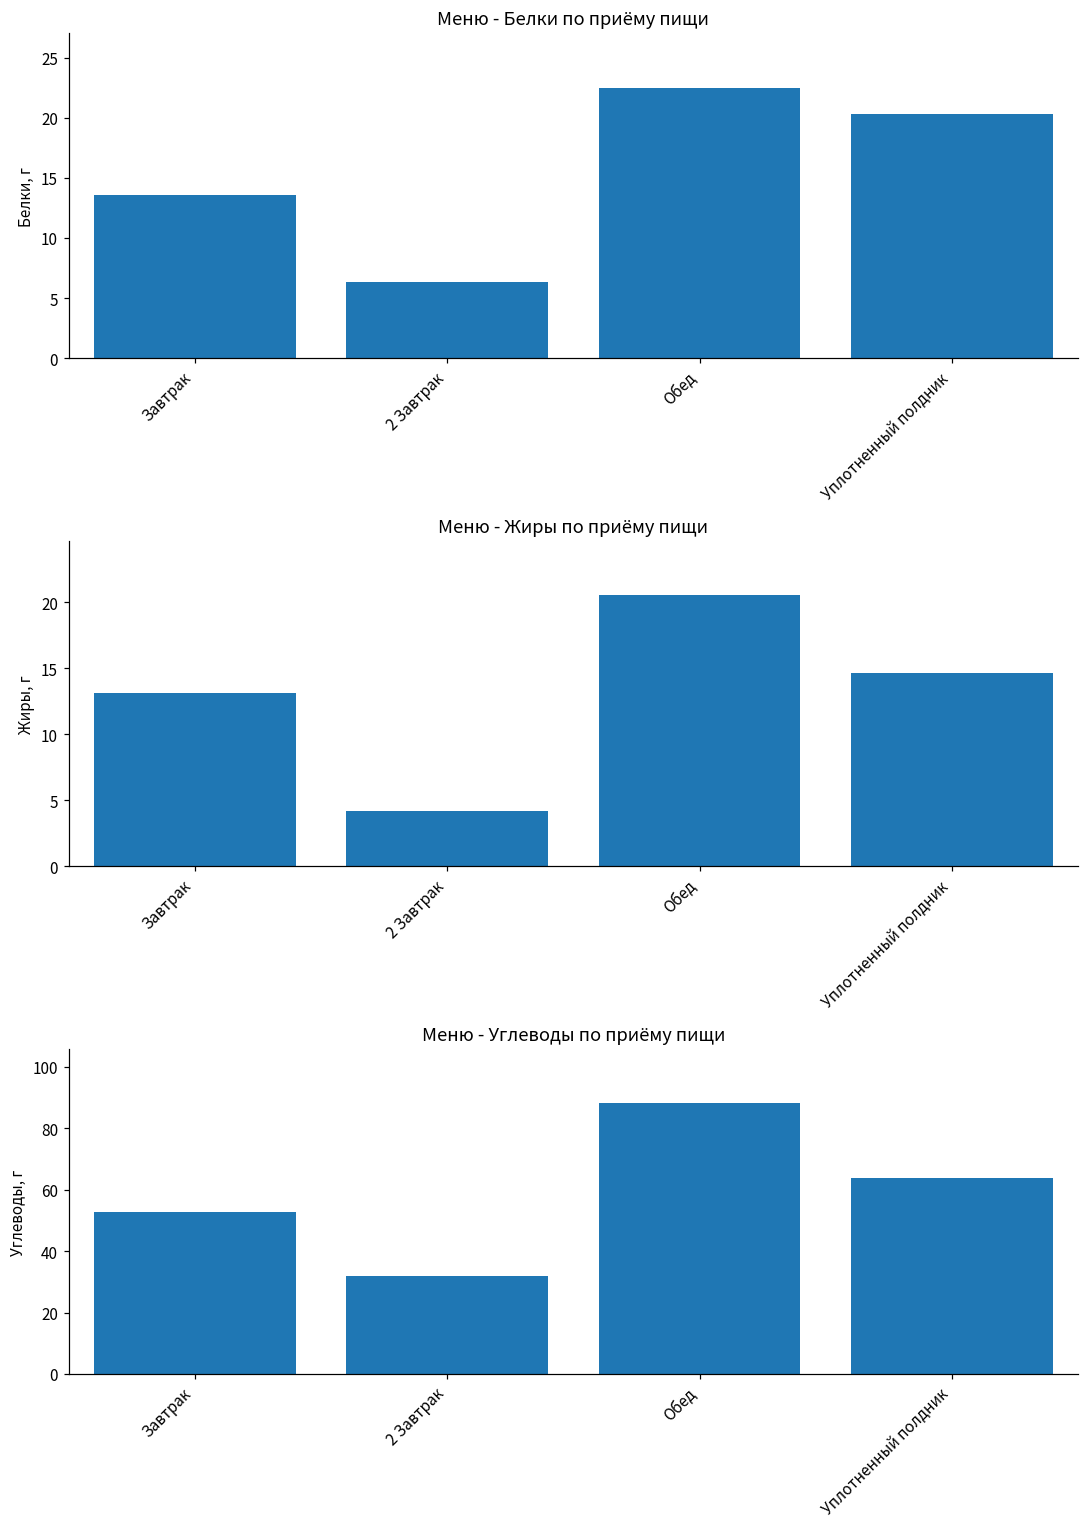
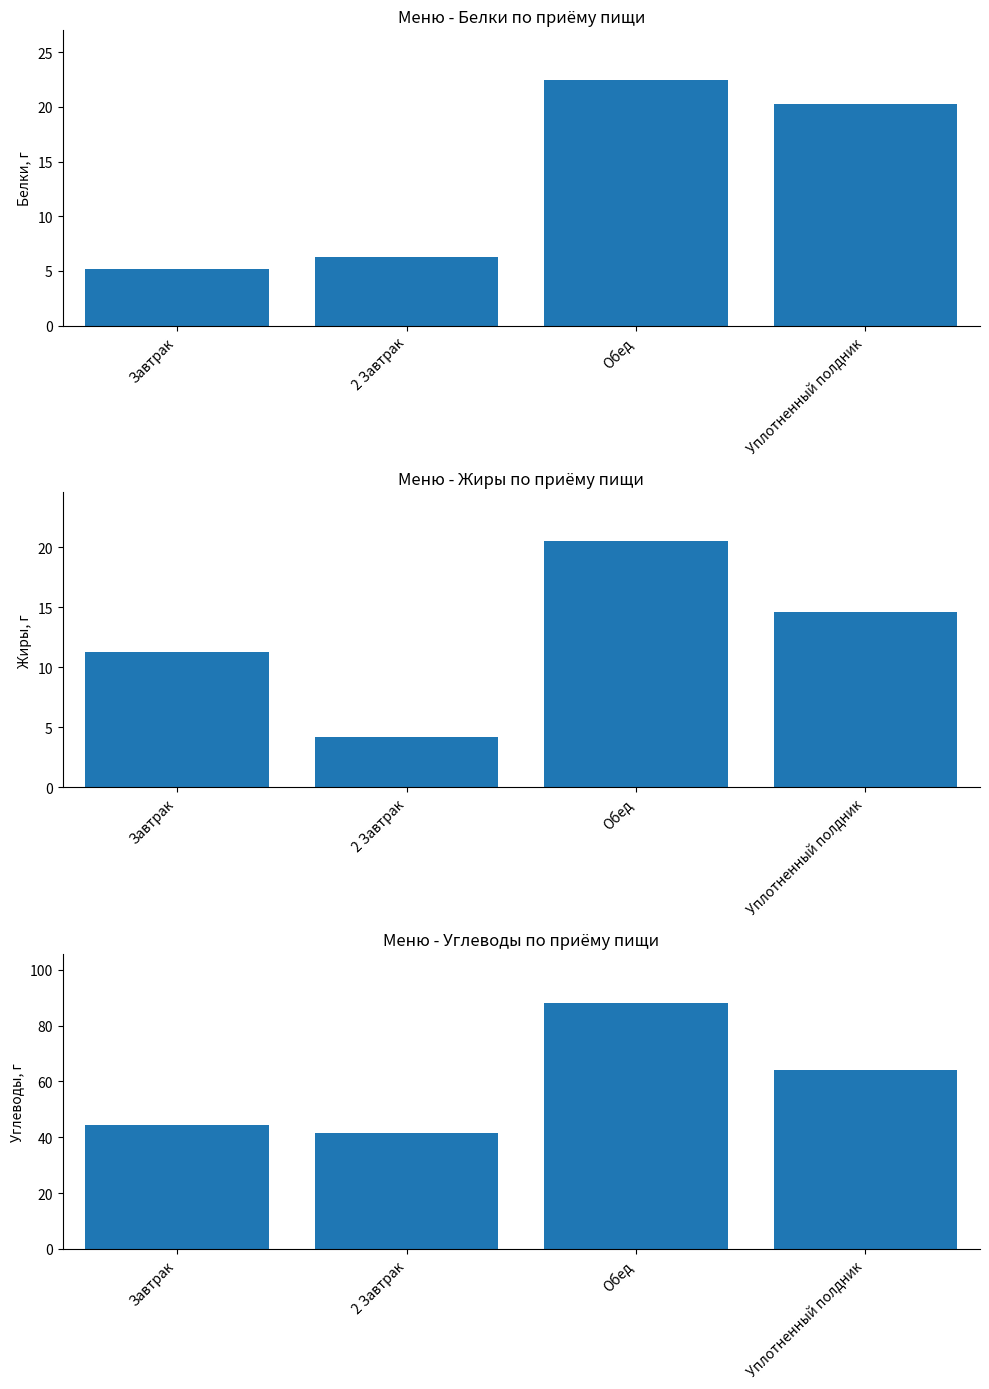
Меню - Белки по приёму пищи, Завтрак: 13.6 -> 5.2
Меню - Жиры по приёму пищи, Завтрак: 13.1 -> 11.3
Меню - Углеводы по приёму пищи, Завтрак: 53 -> 45
Меню - Углеводы по приёму пищи, 2 Завтрак: 32 -> 42
